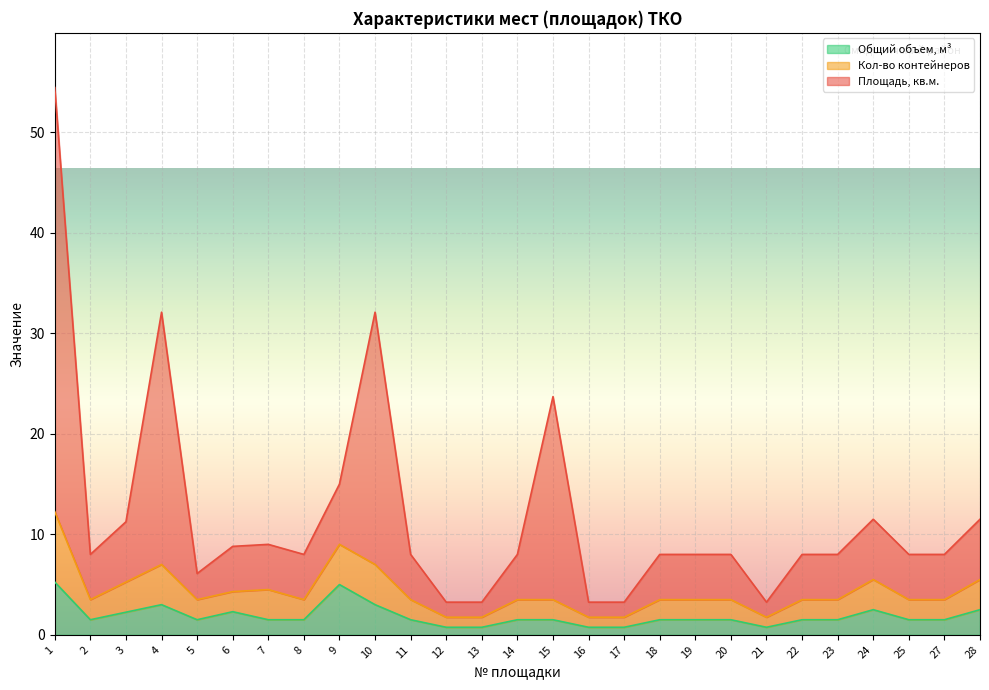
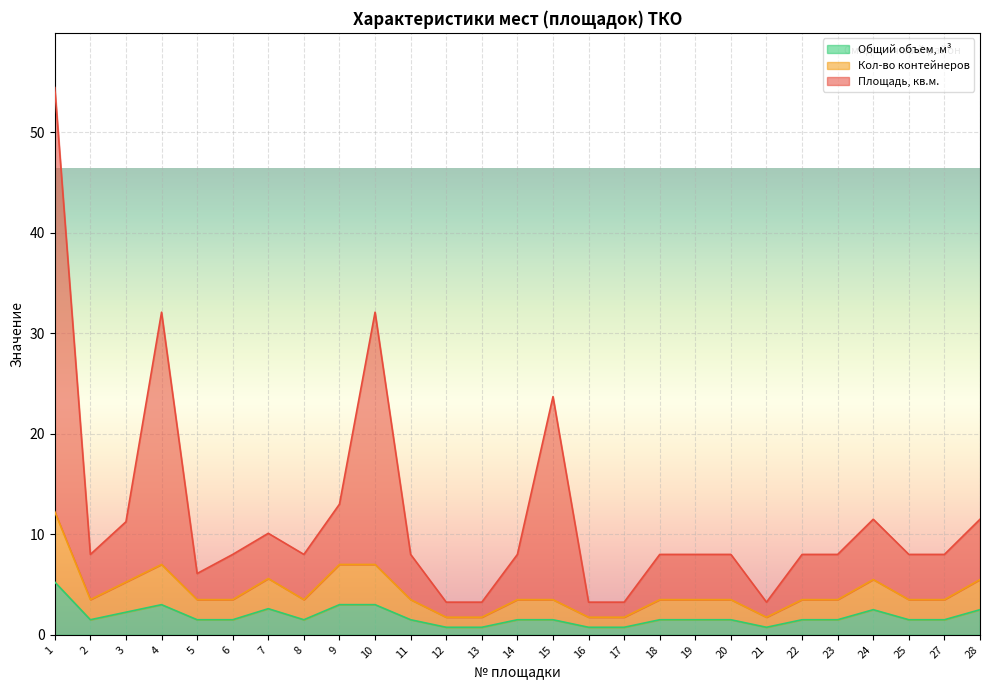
Общий объем, м³, 6: 2.3 -> 1.5
Общий объем, м³, 7: 1.5 -> 2.6
Общий объем, м³, 9: 5 -> 3
